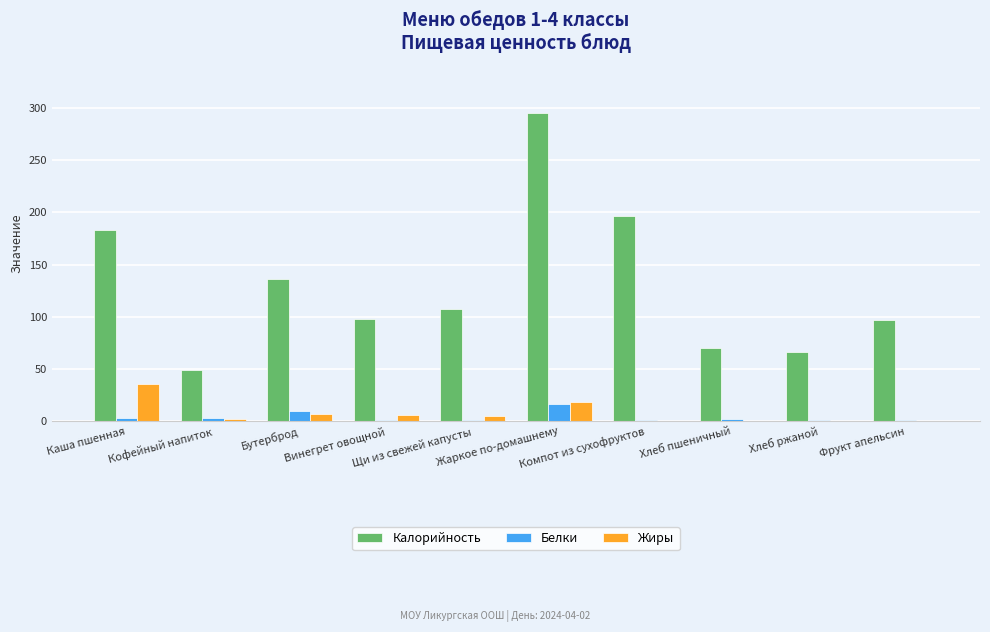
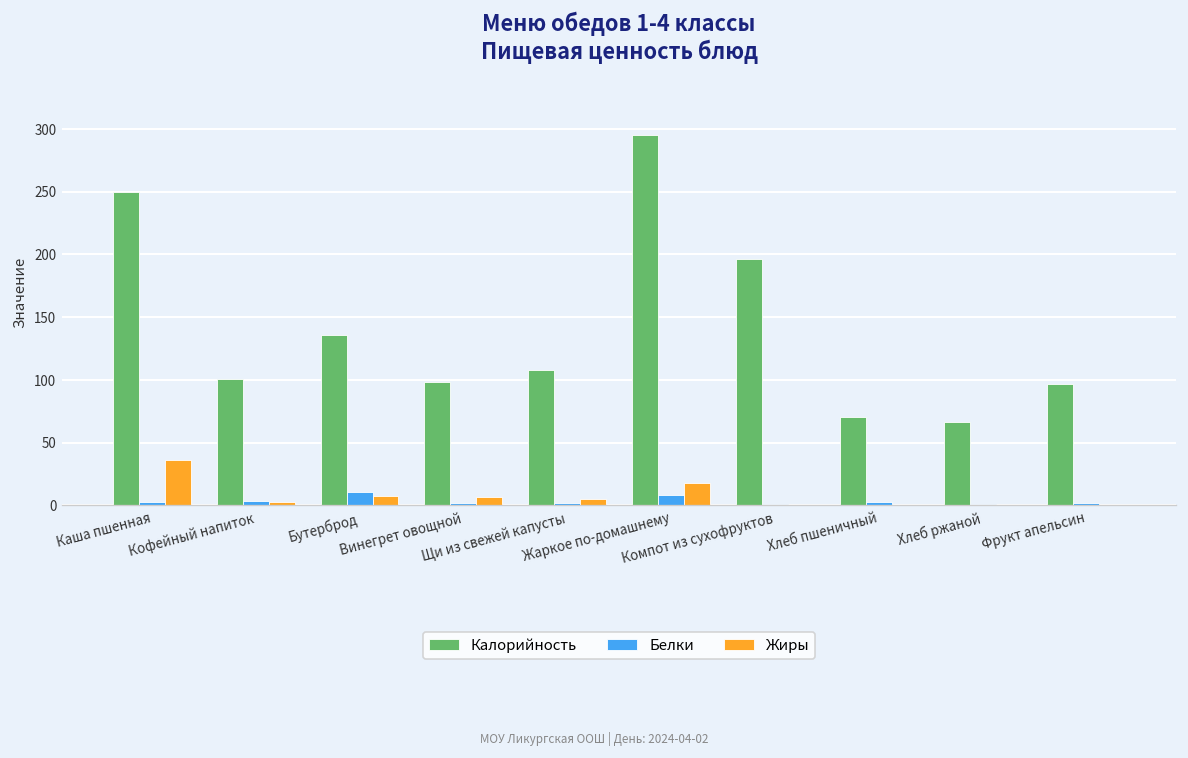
Калорийность, Каша пшенная: 183 -> 250
Калорийность, Кофейный напиток: 49 -> 101
Белки, Жаркое по-домашнему: 16 -> 8
